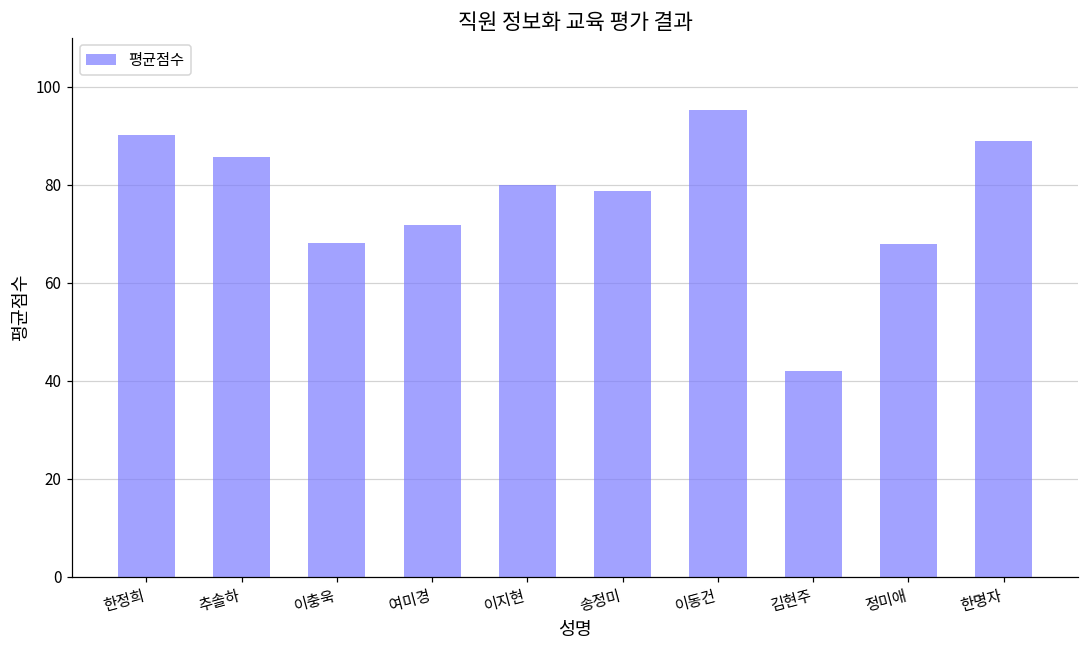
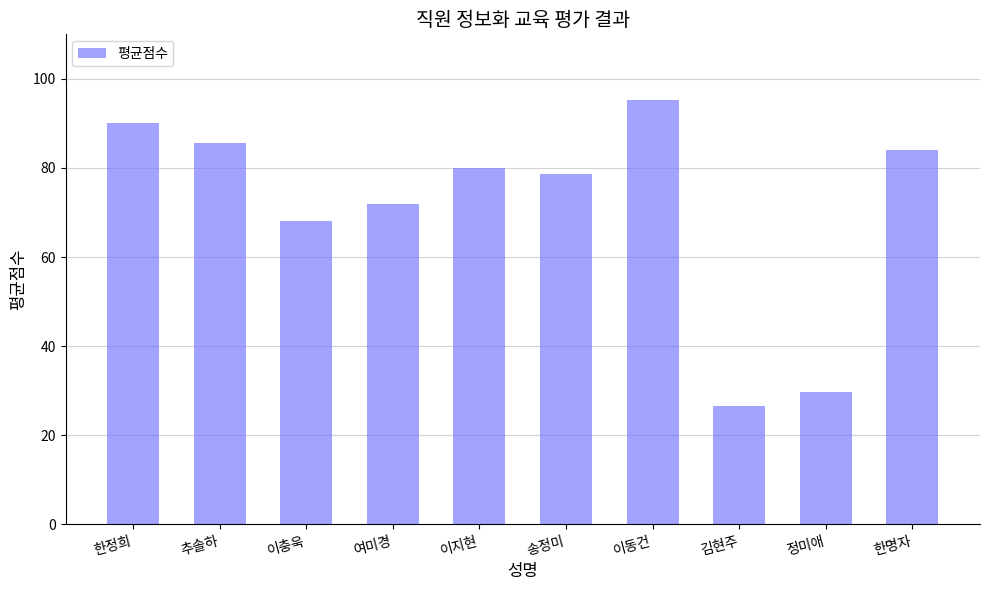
김현주: 42 -> 27
정미애: 68 -> 30
한명자: 89 -> 84
